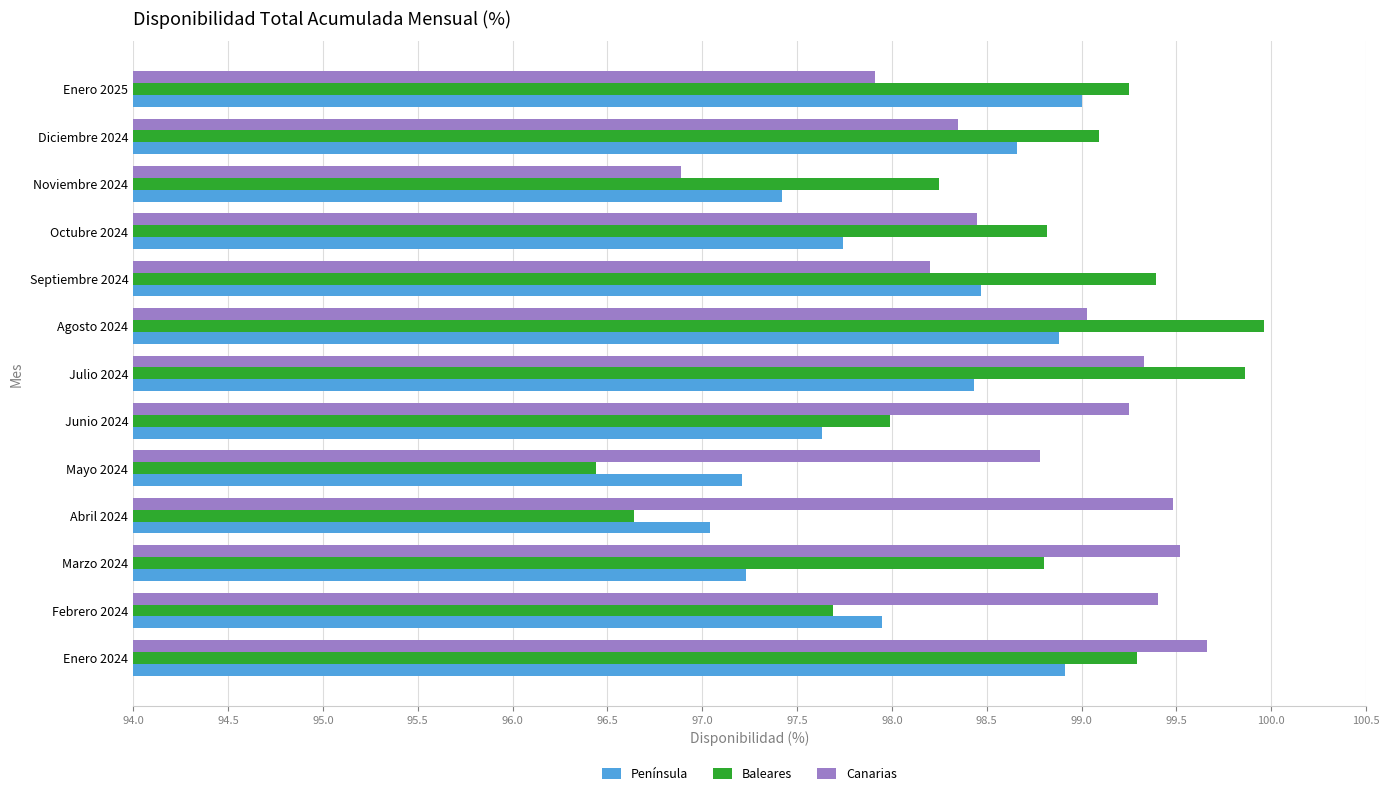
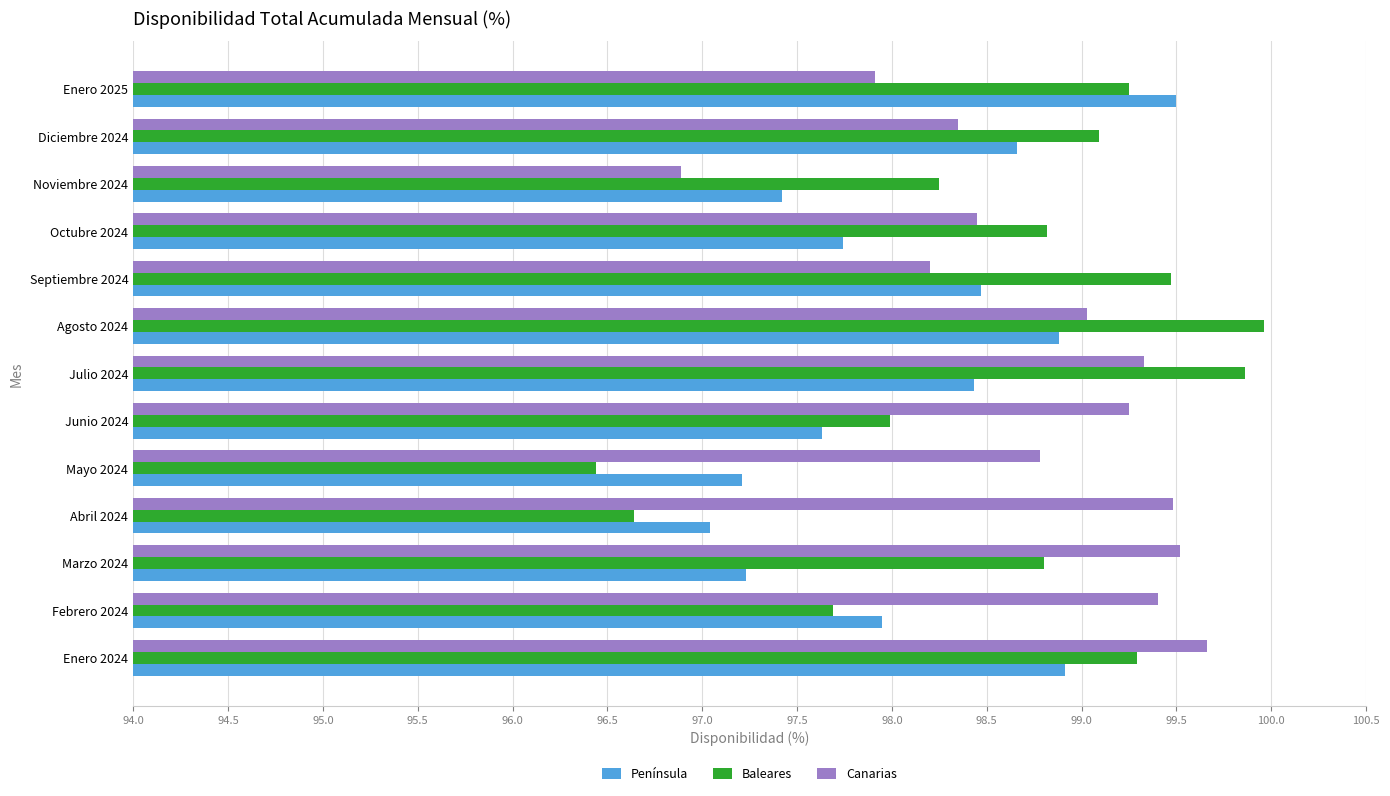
Península, Enero 2025: 99.0 -> 99.5
Baleares, Septiembre 2024: 99.39 -> 99.47
